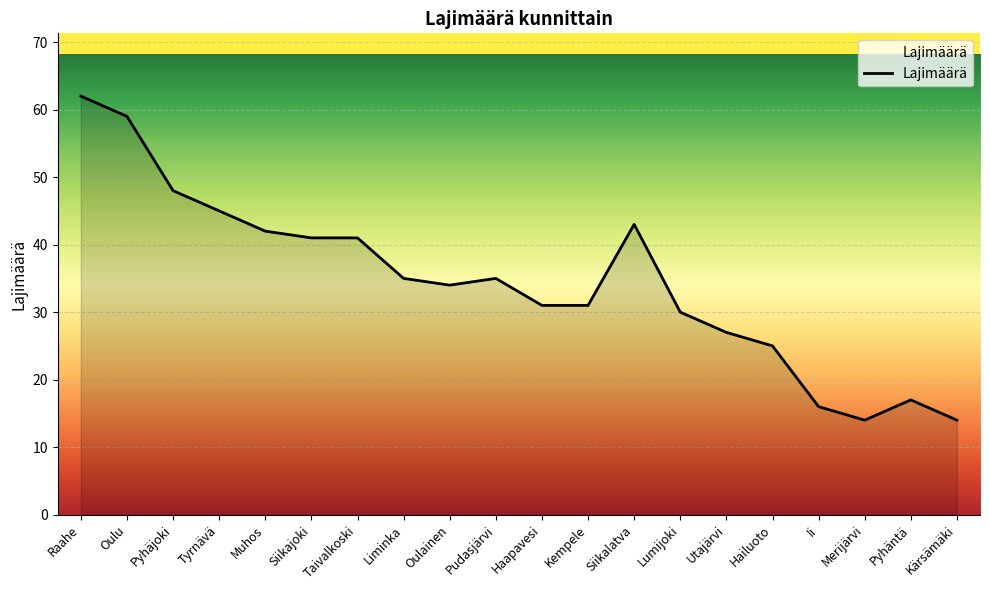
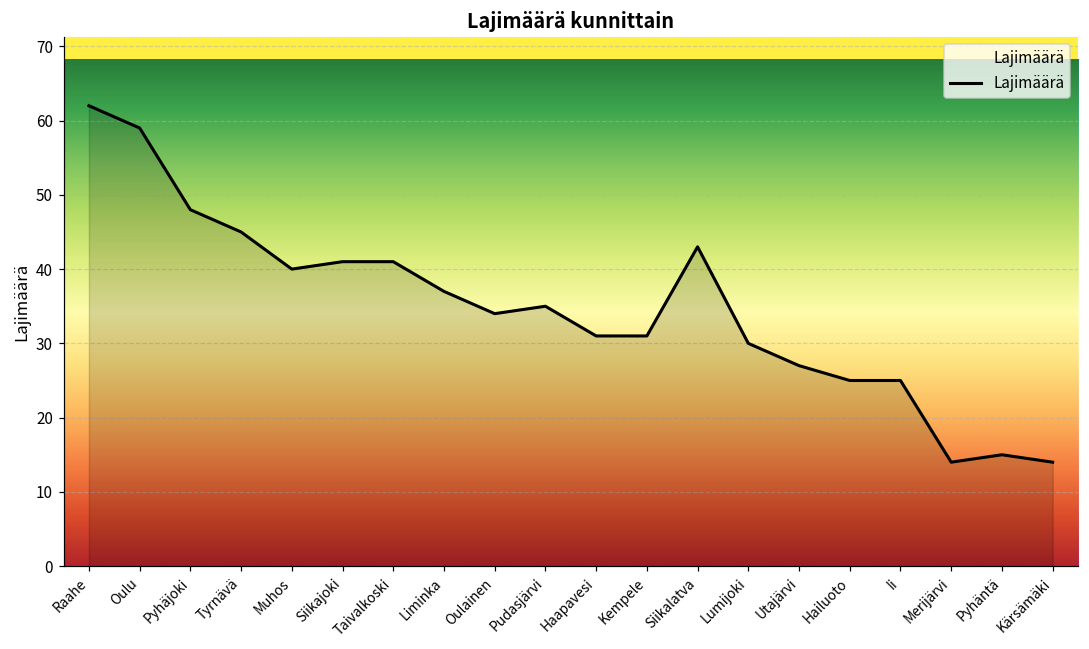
Muhos: 42 -> 40
Liminka: 35 -> 37
Ii: 16 -> 25
Pyhäntä: 17 -> 15
